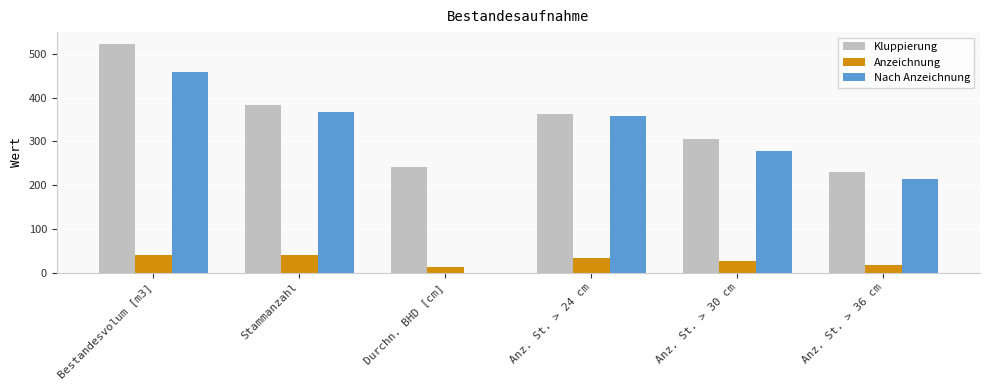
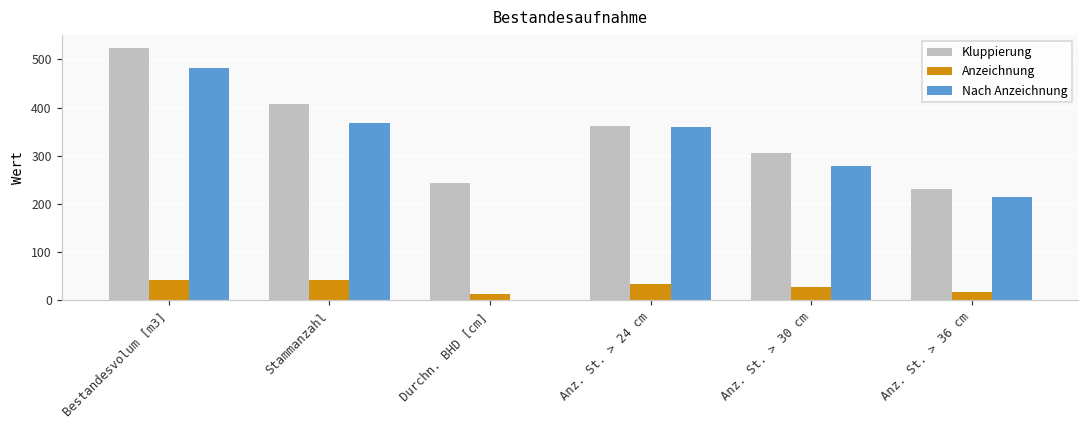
Nach Anzeichnung, Bestandesvolum [m3]: 460 -> 480
Kluppierung, Stammanzahl: 380 -> 410
